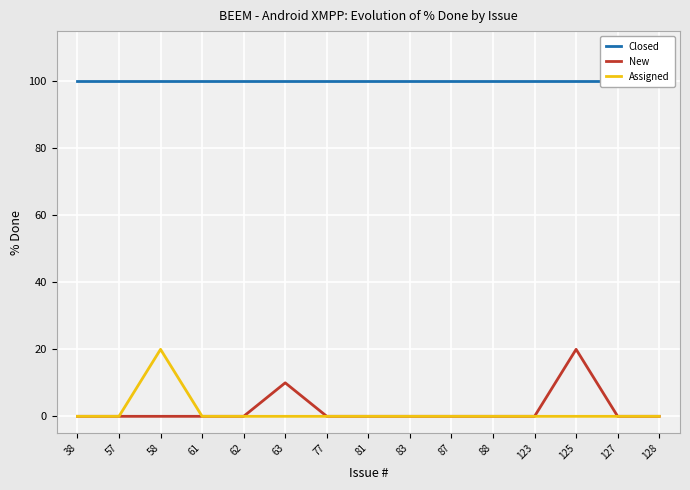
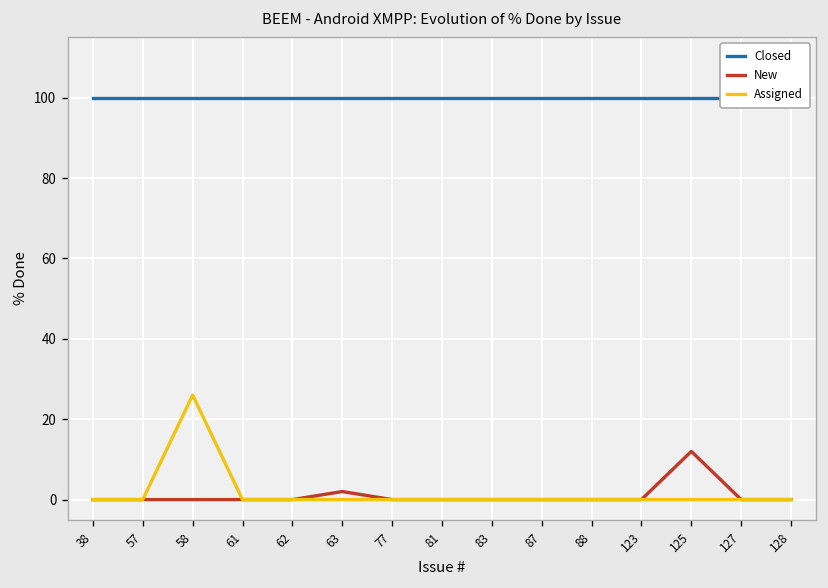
Assigned, 58: 20 -> 26
New, 63: 10 -> 2
New, 125: 20 -> 12
